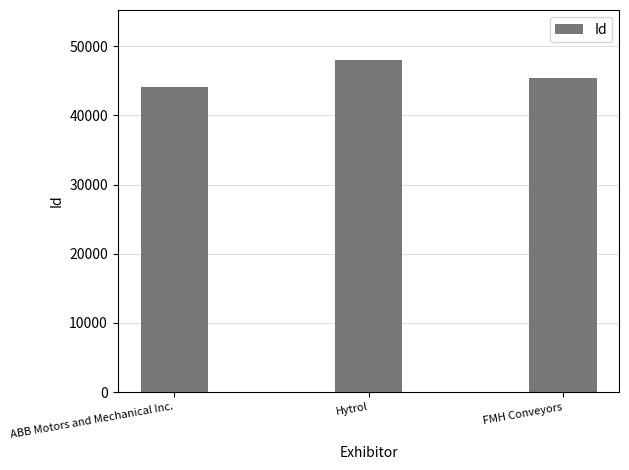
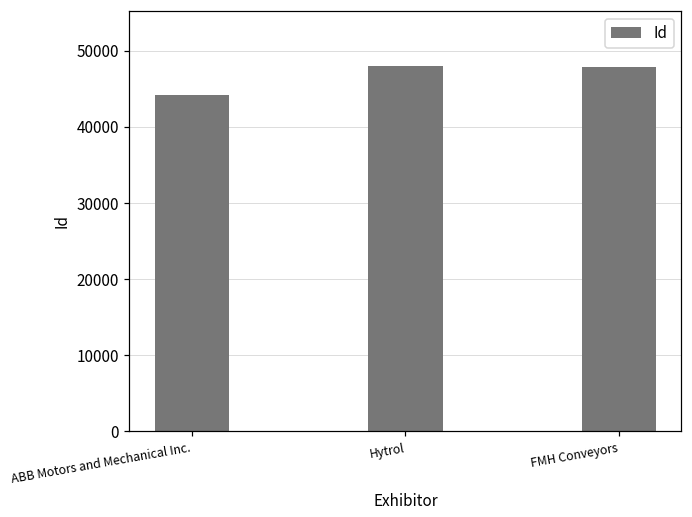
FMH Conveyors: 45000 -> 48000
